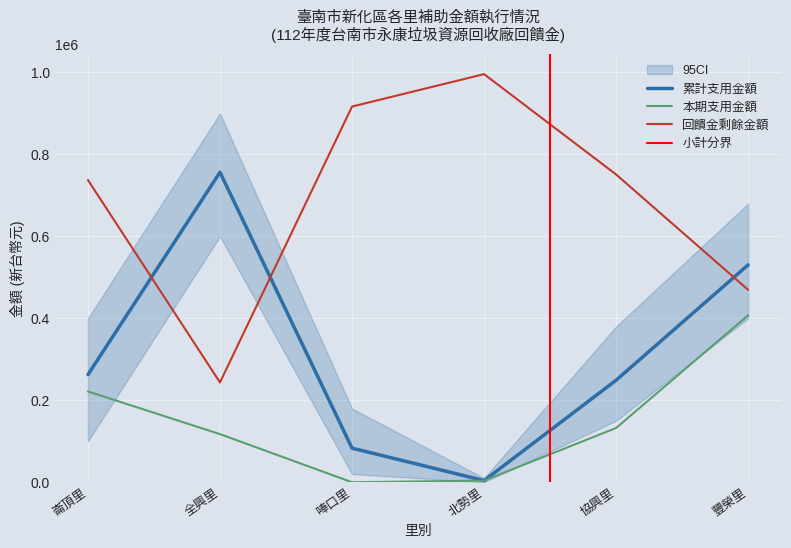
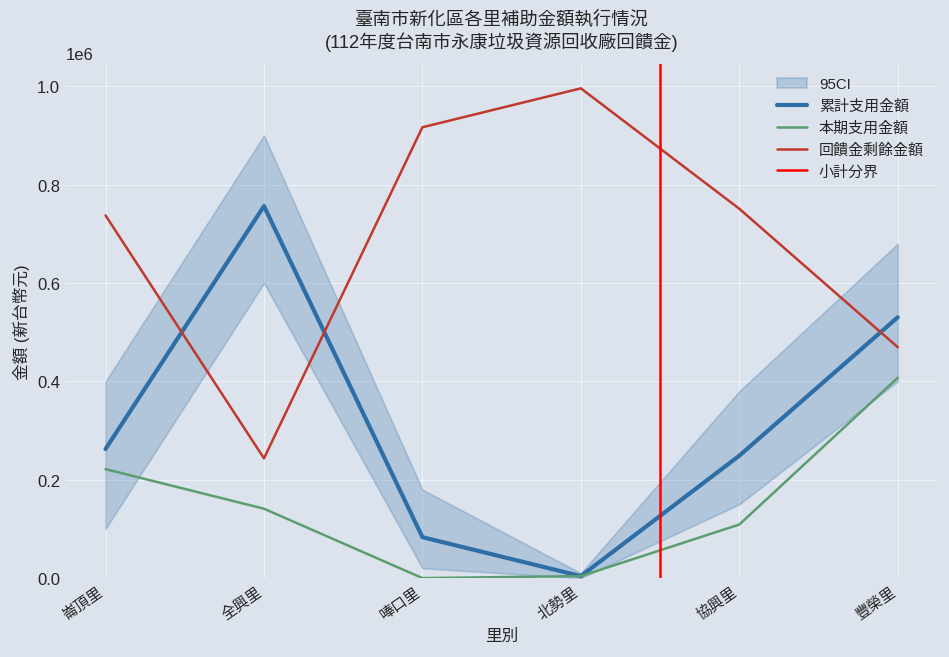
本期支用金額, 全興里: 120000 -> 140000
本期支用金額, 協興里: 130000 -> 110000
